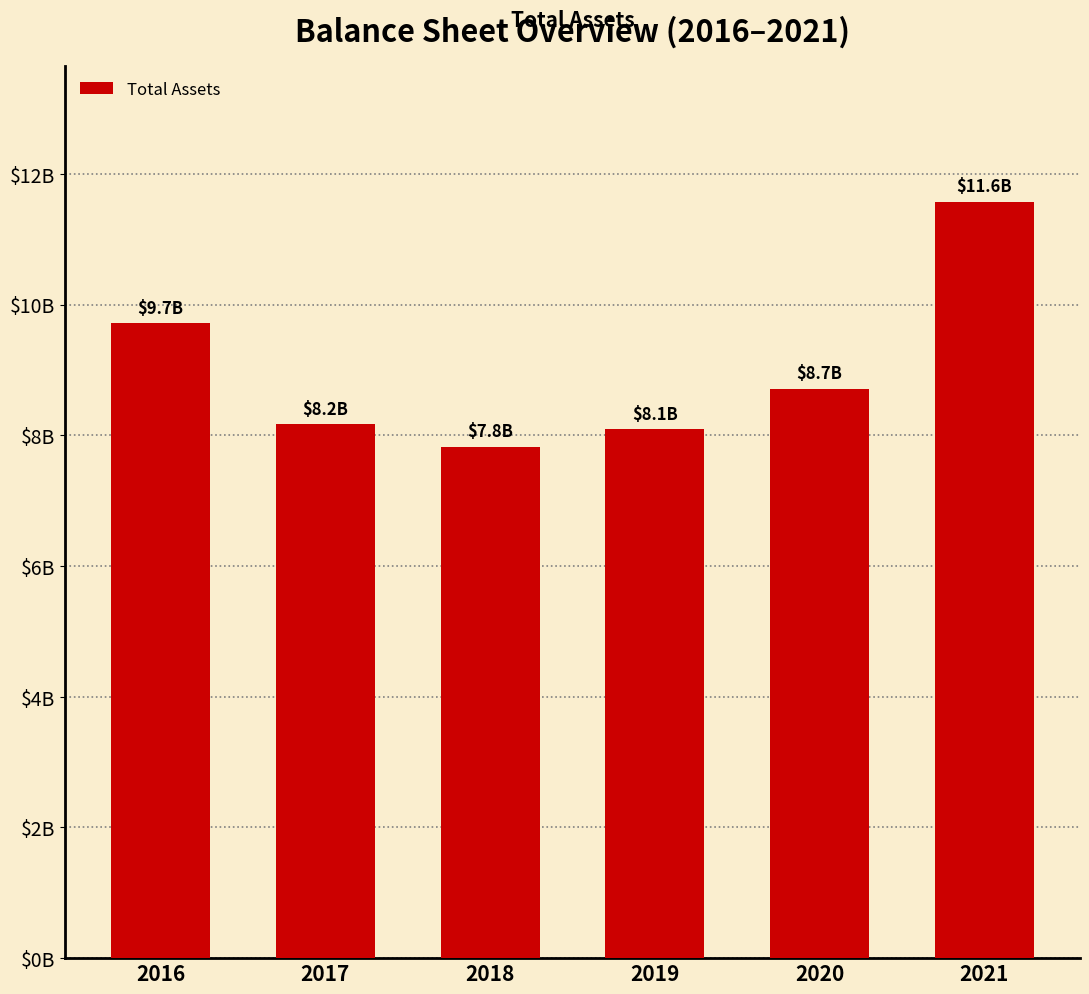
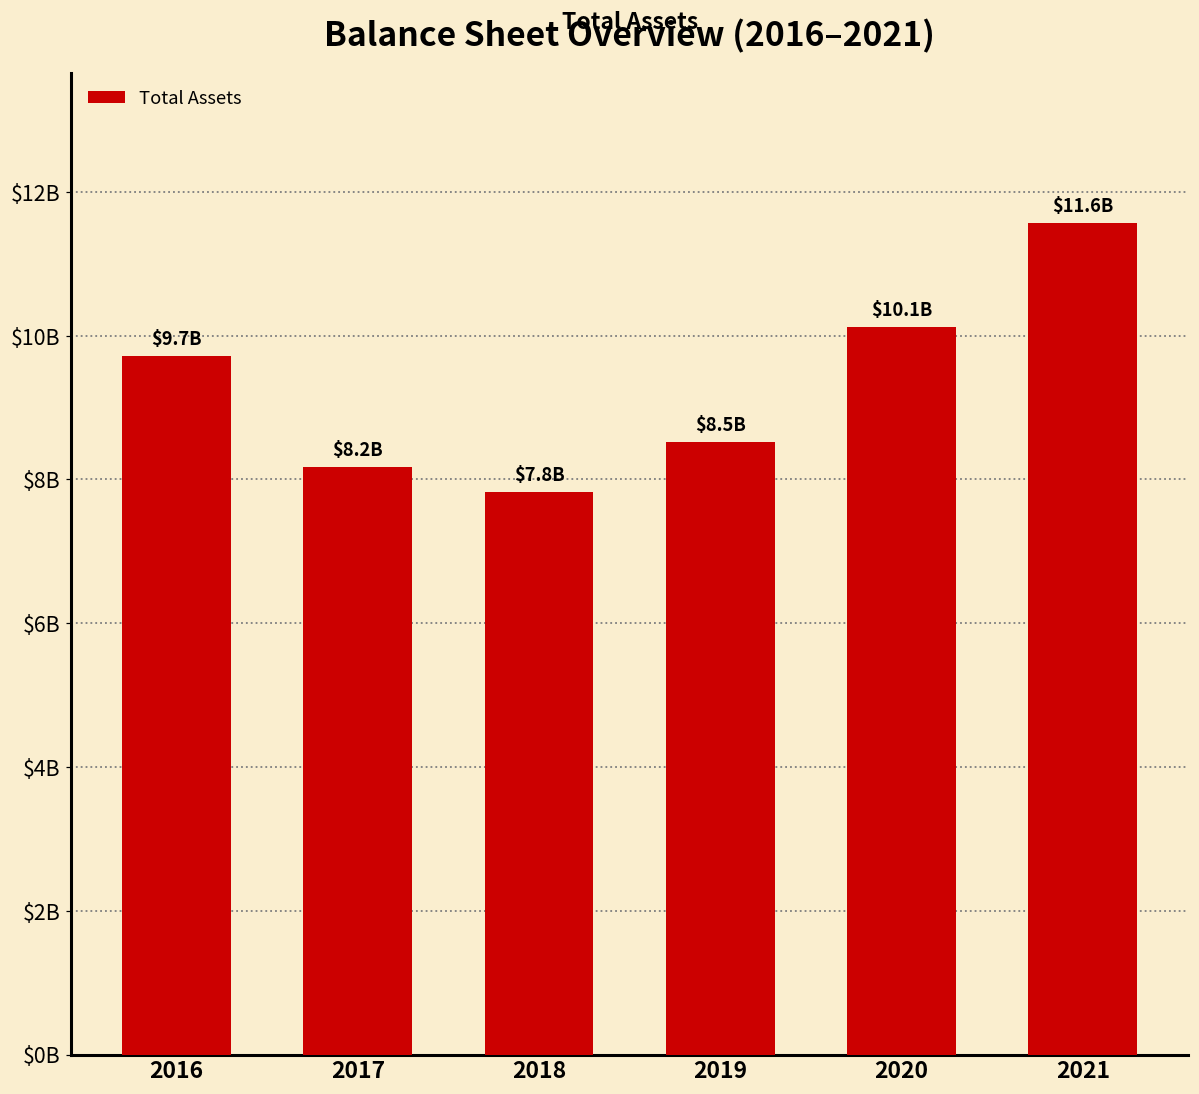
2019: $8.1B -> $8.5B
2020: $8.7B -> $10.1B
